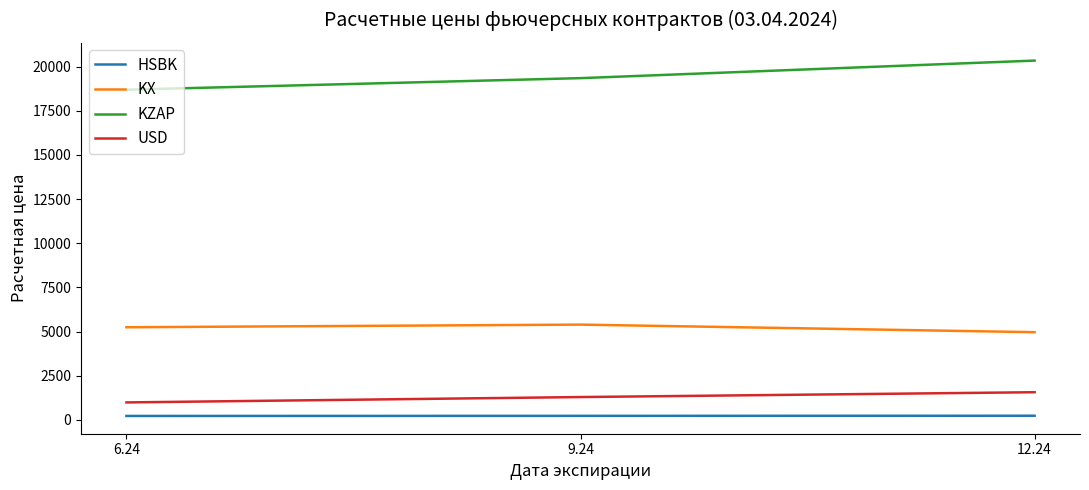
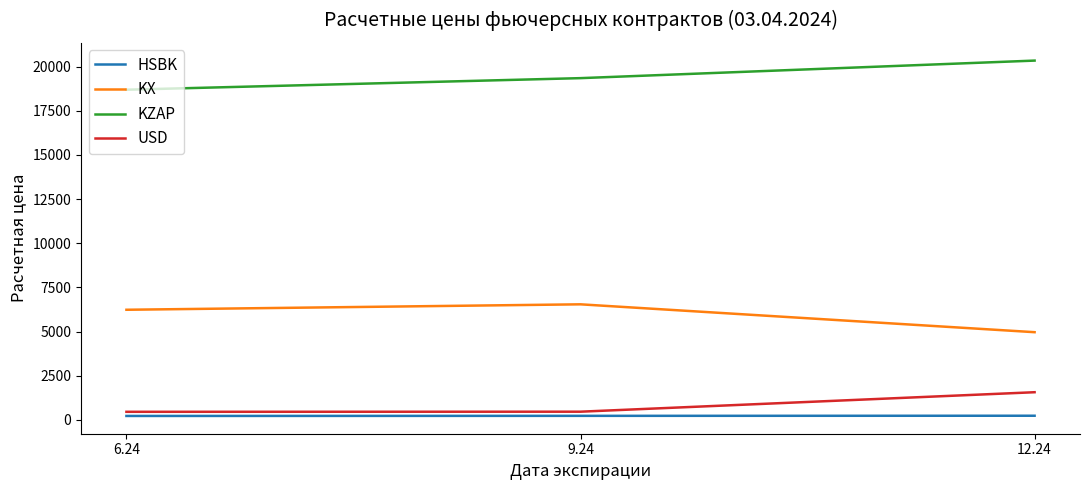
KX, 6.24: 5200 -> 6200
USD, 6.24: 1000 -> 500
KX, 9.24: 5400 -> 6500
USD, 9.24: 1300 -> 500
